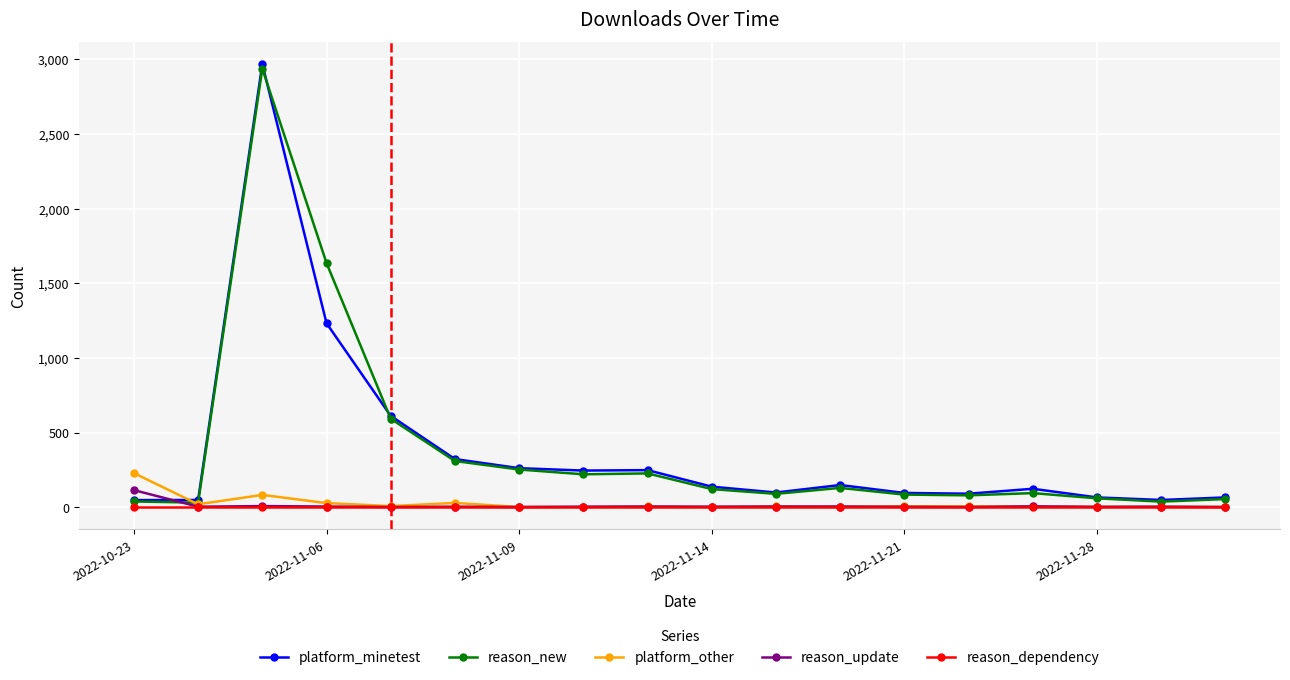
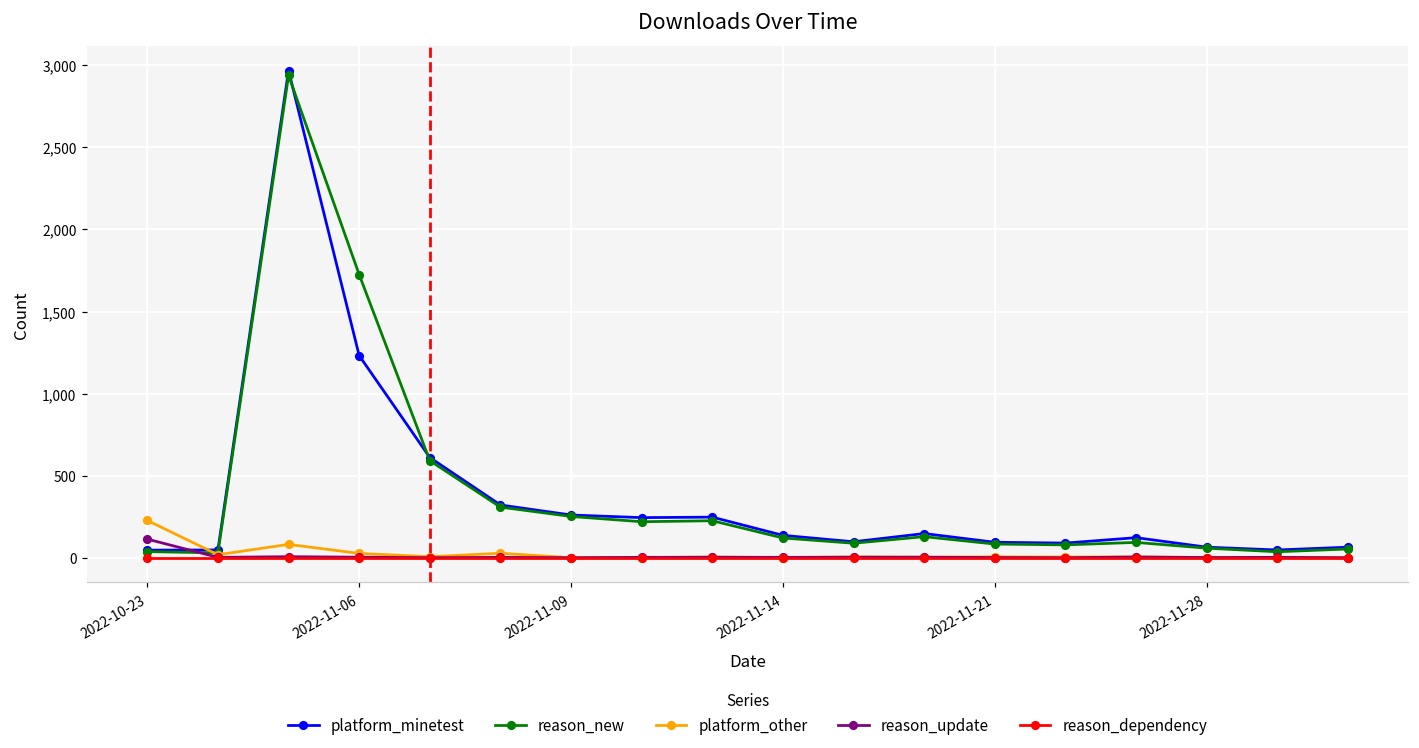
reason_new, 2022-11-06: 1,640 -> 1,730
